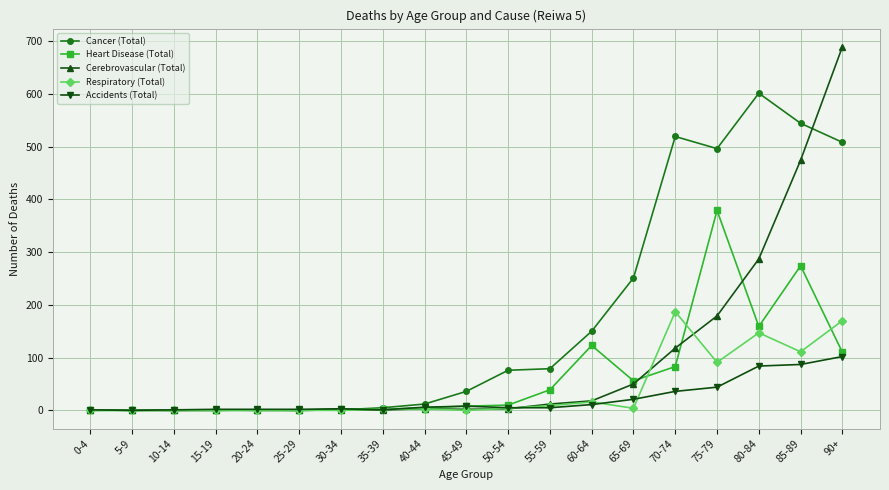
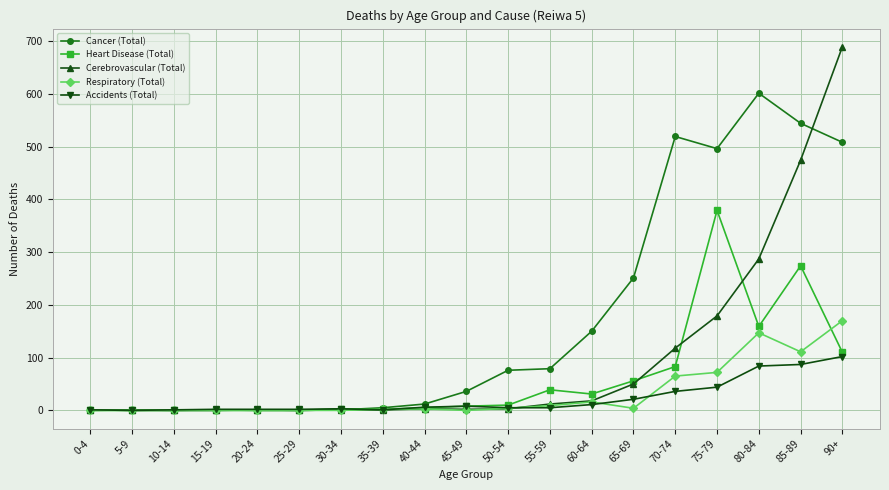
Heart Disease (Total), 60-64: 120 -> 30
Respiratory (Total), 70-74: 190 -> 70
Respiratory (Total), 75-79: 90 -> 70
